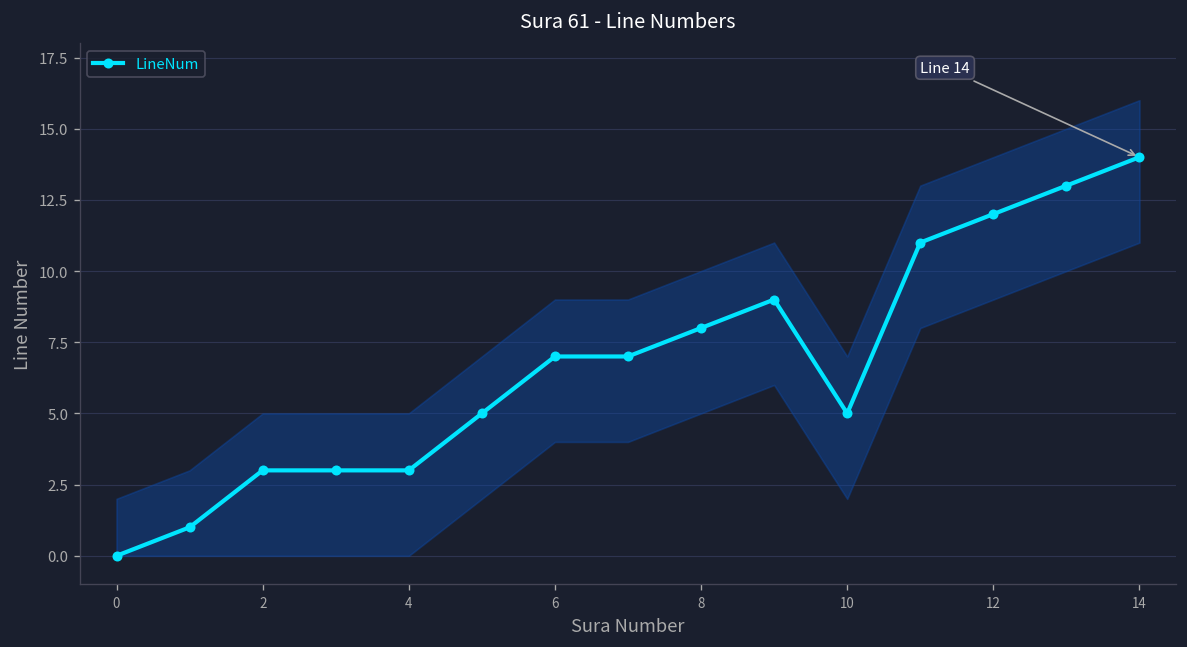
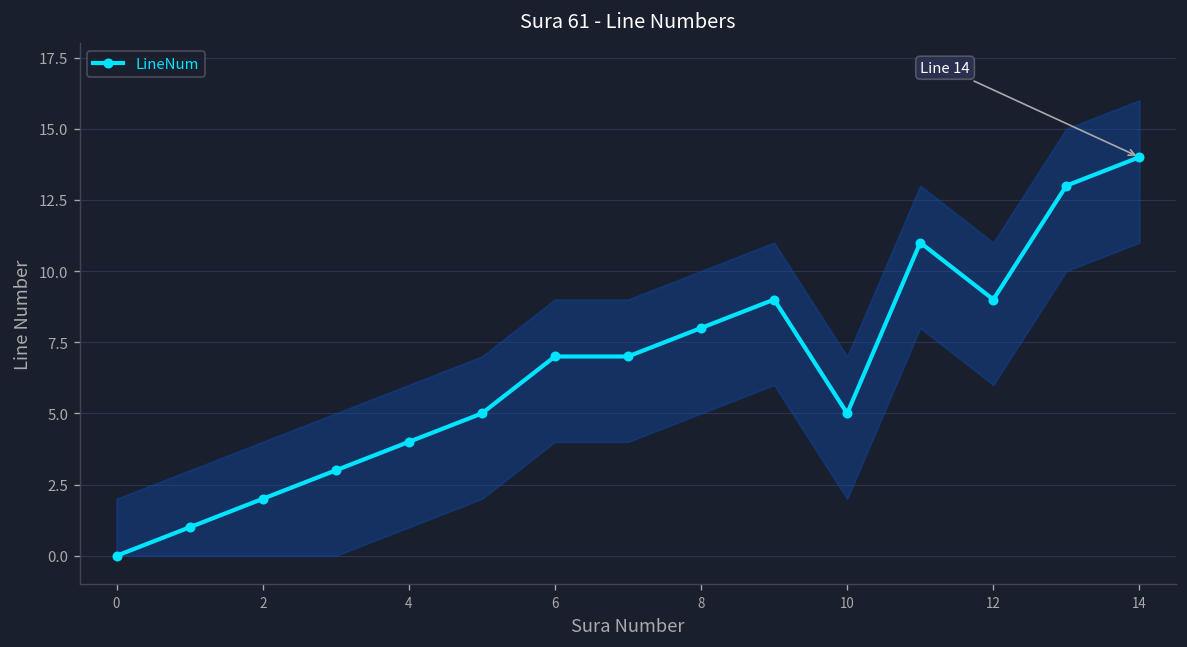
LineNum, 2: 3 -> 2
LineNum, 4: 3 -> 4
LineNum, 12: 12 -> 9
